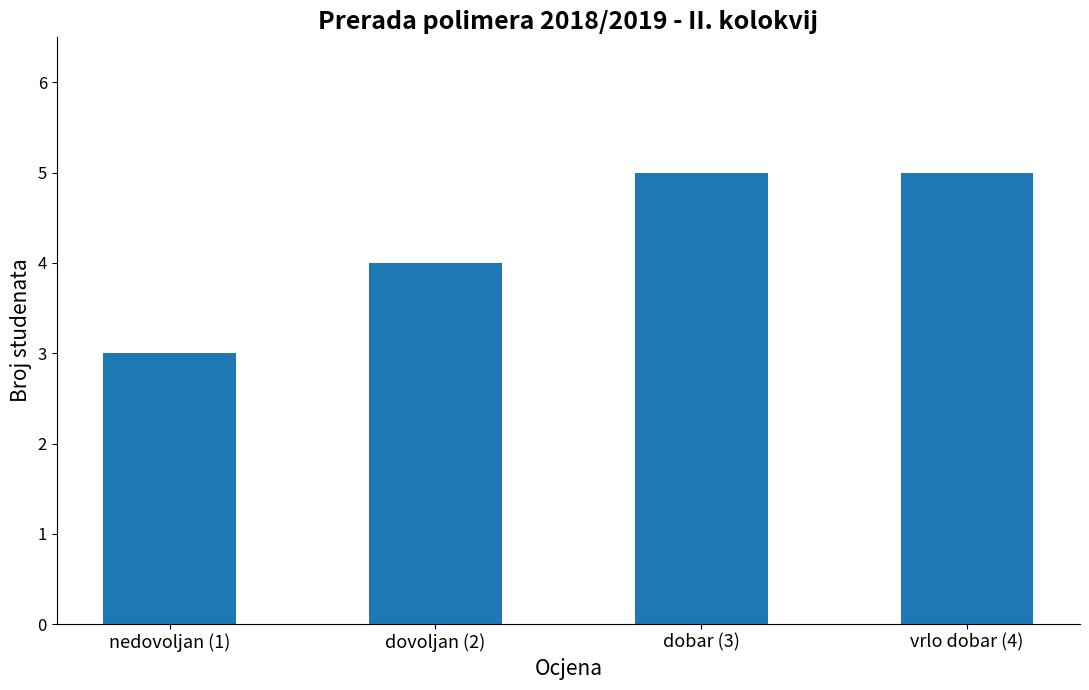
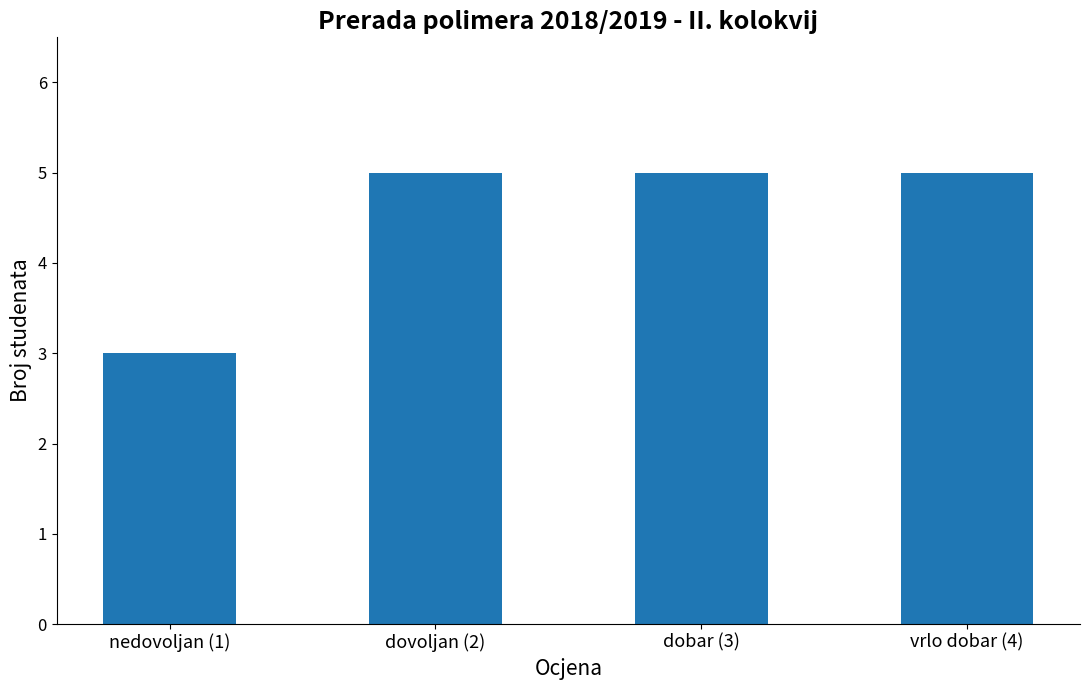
dovoljan (2): 4 -> 5
